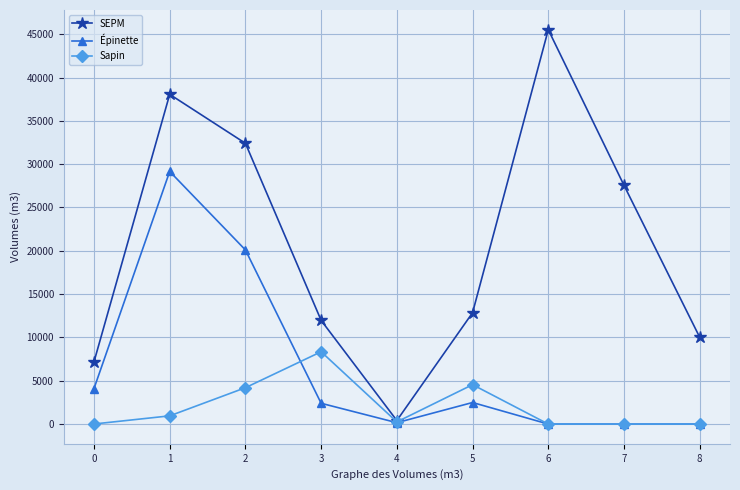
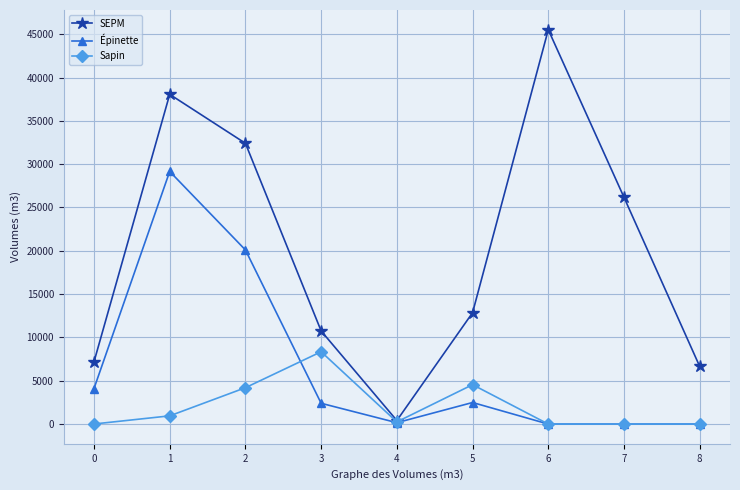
SEPM, 3: 12000 -> 11000
SEPM, 7: 28000 -> 26000
SEPM, 8: 10000 -> 7000
